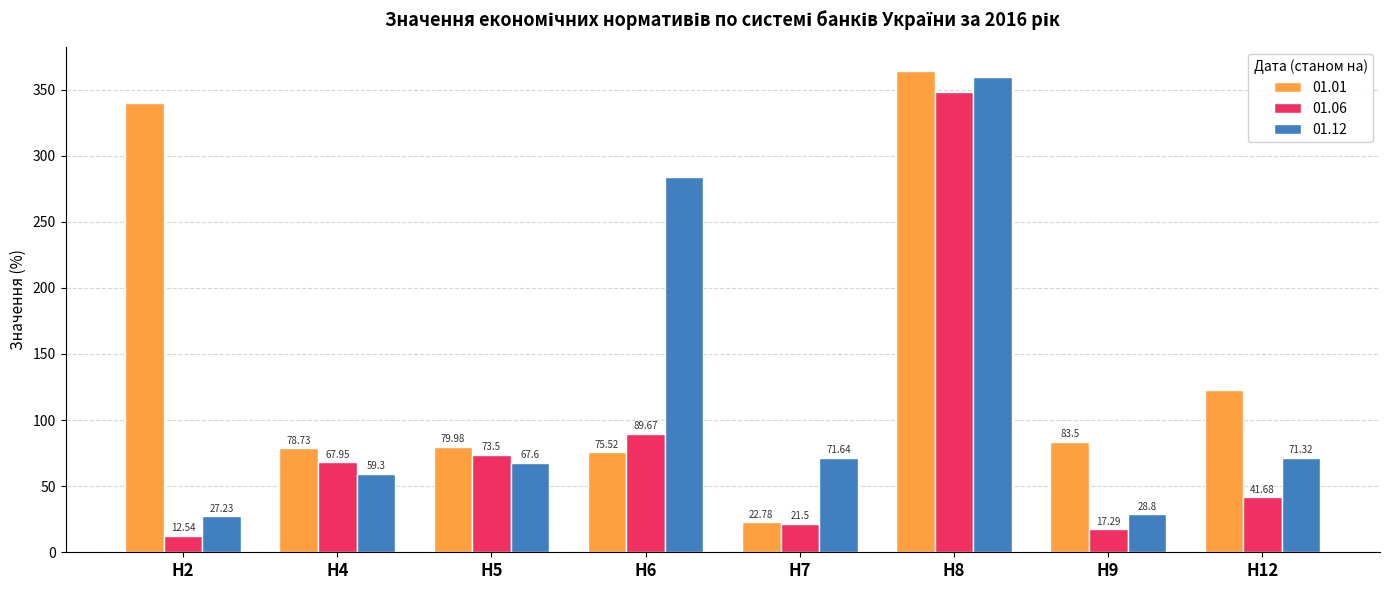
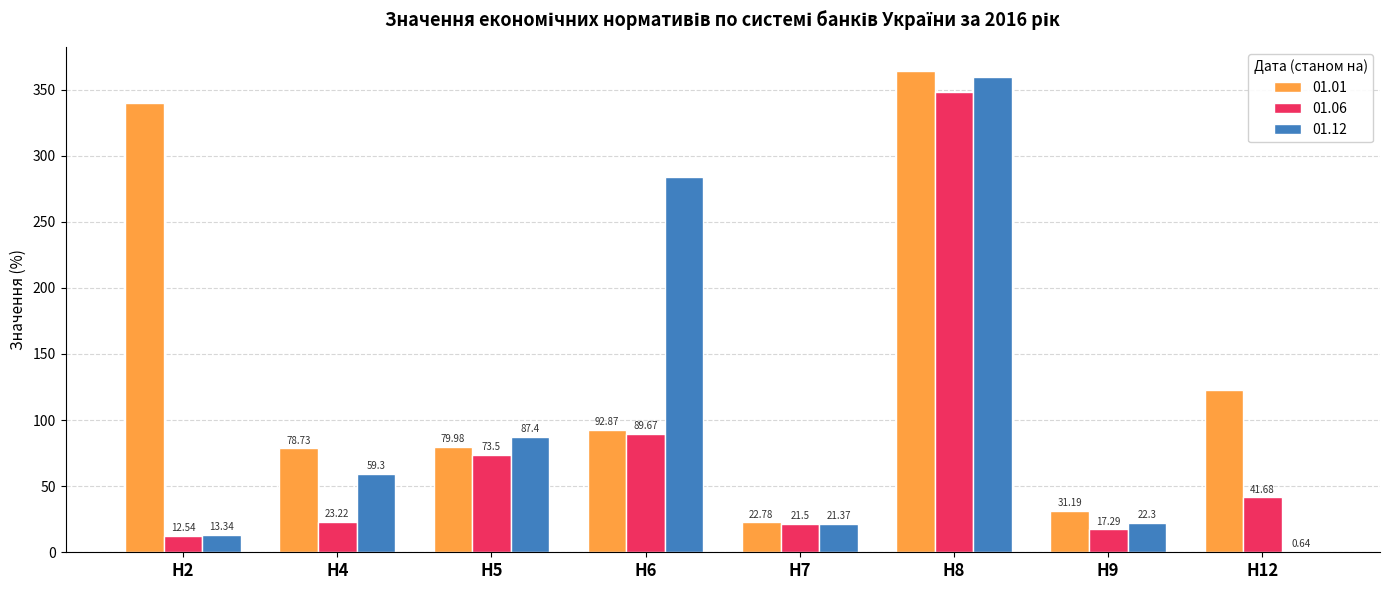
01.12, Н2: 27.23 -> 13.34
01.06, Н4: 67.95 -> 23.22
01.12, Н5: 67.6 -> 87.4
01.01, Н6: 75.52 -> 92.87
01.12, Н7: 71.64 -> 21.37
01.01, Н9: 83.5 -> 31.19
01.12, Н9: 28.8 -> 22.3
01.12, Н12: 71.32 -> 0.64
